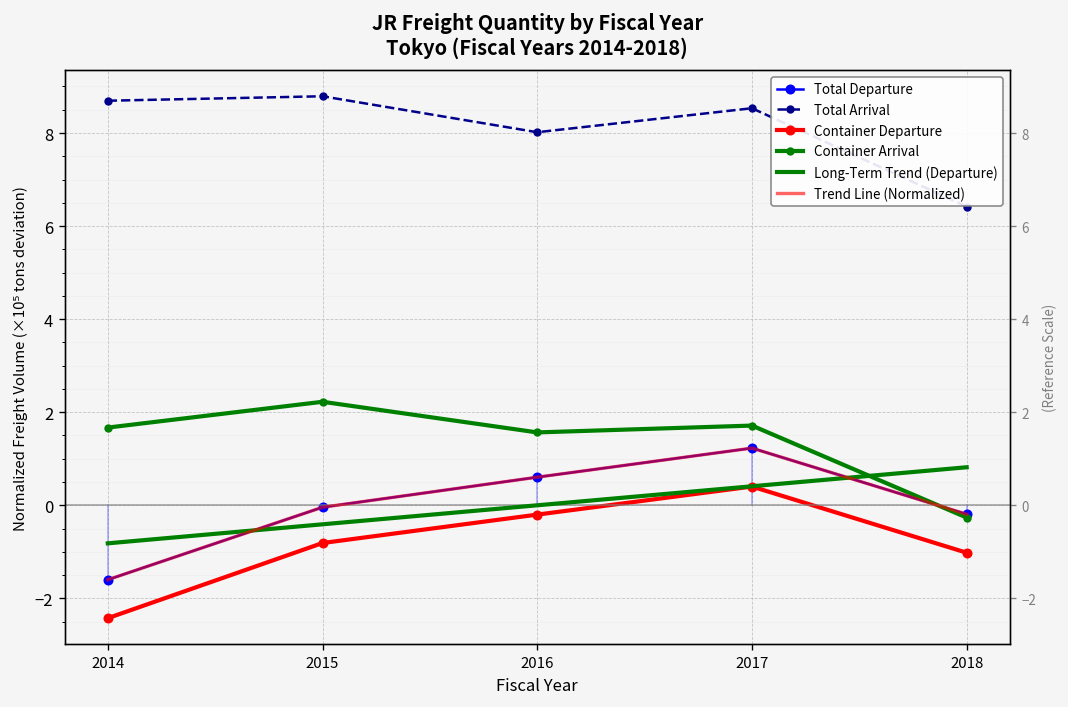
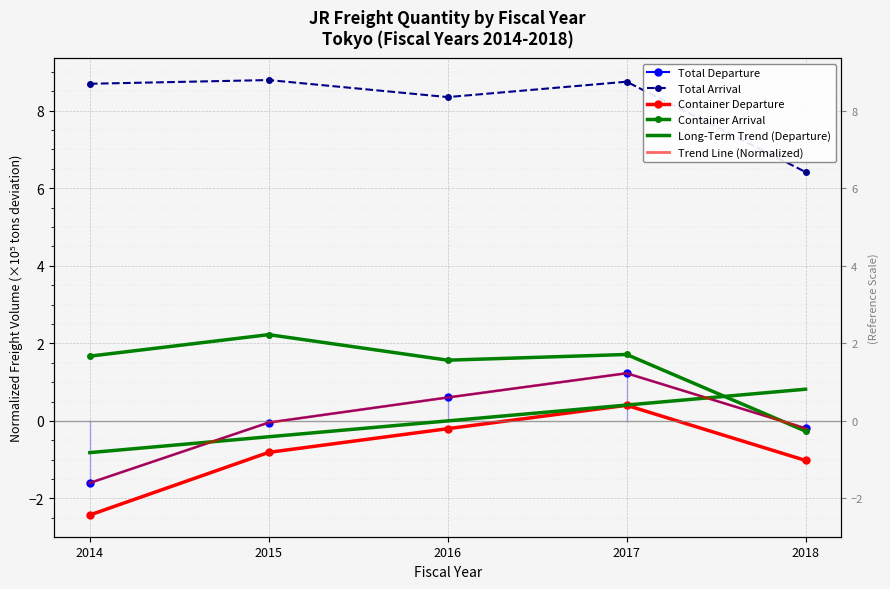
Total Arrival, 2016: 8.0 -> 8.4
Total Arrival, 2017: 8.5 -> 8.7
